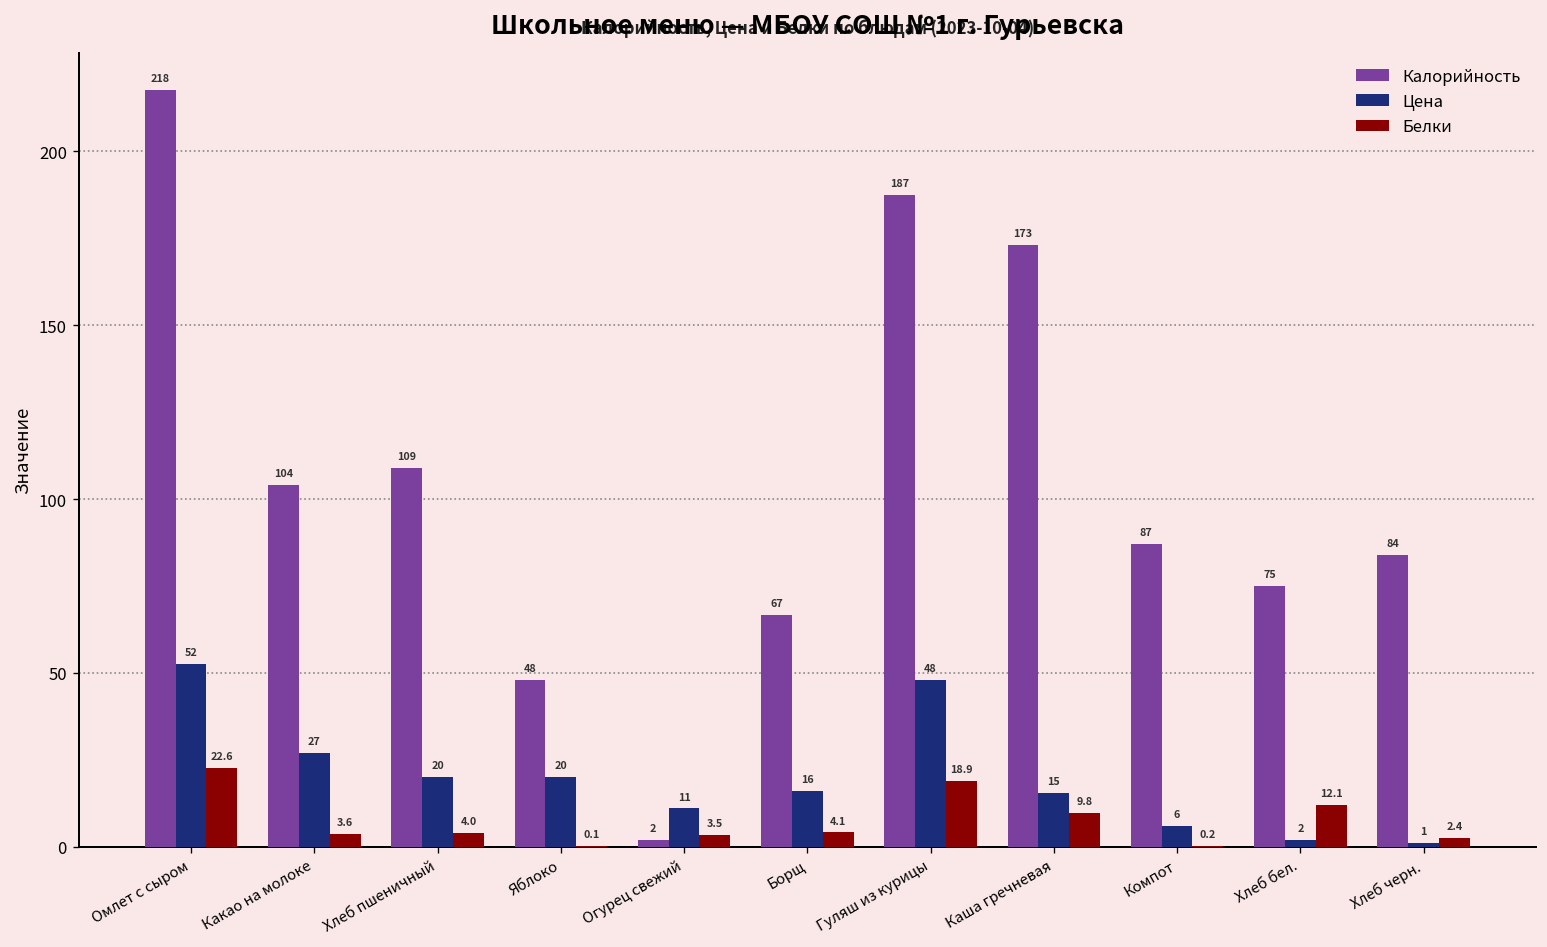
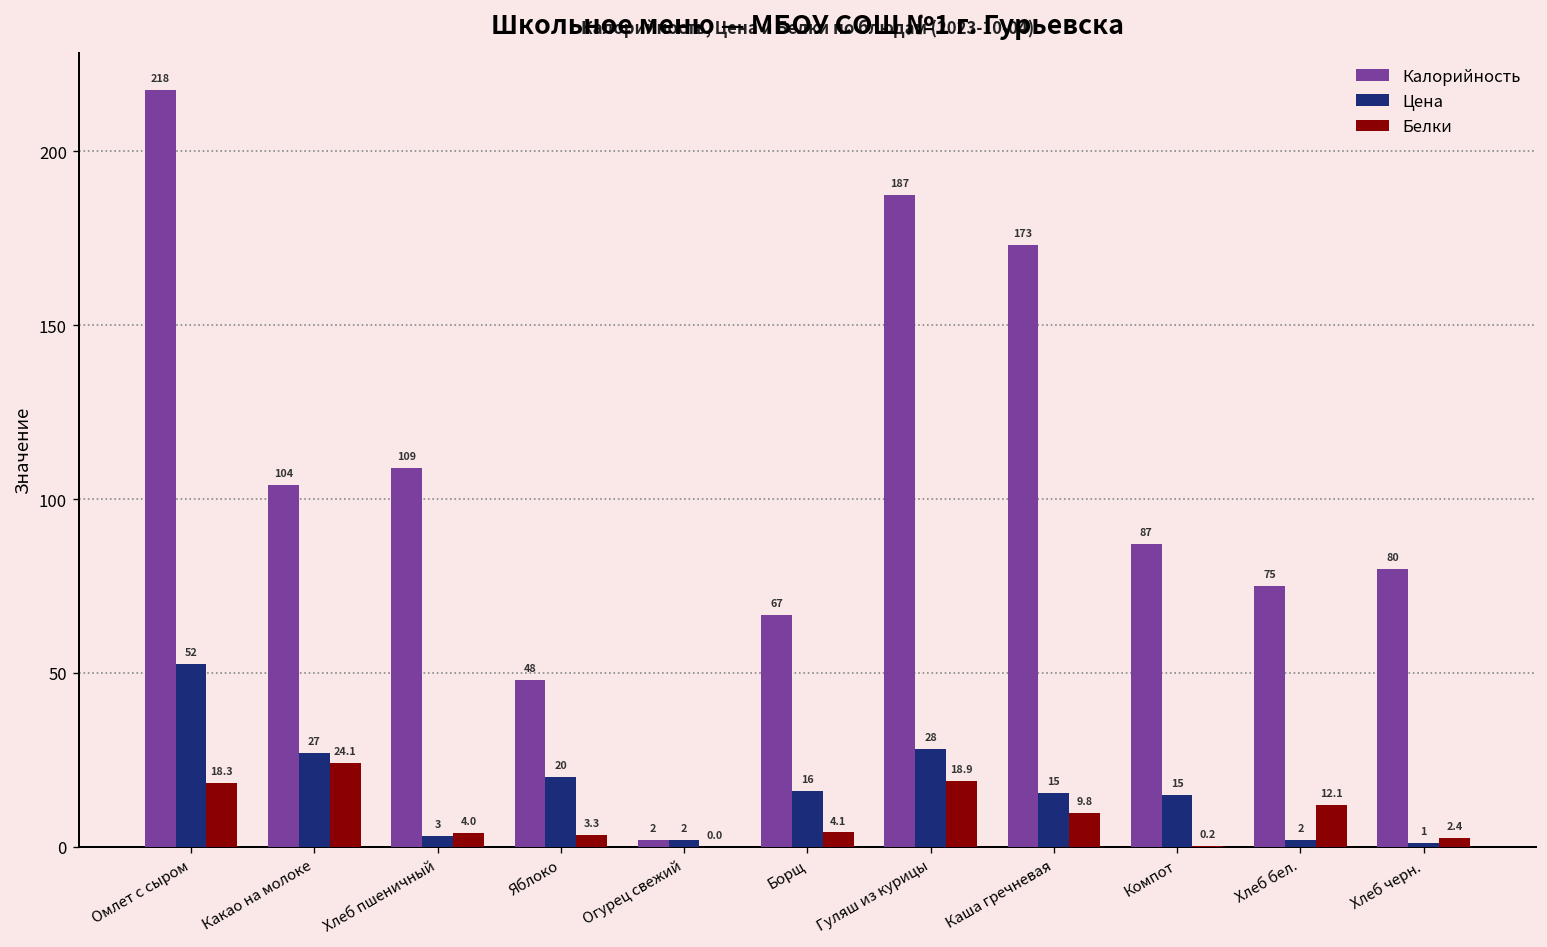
Белки, Омлет с сыром: 22.6 -> 18.3
Белки, Какао на молоке: 3.6 -> 24.1
Цена, Хлеб пшеничный: 20 -> 3
Белки, Яблоко: 0.1 -> 3.3
Цена, Огурец свежий: 11 -> 2
Белки, Огурец свежий: 3.5 -> 0.0
Цена, Гуляш из курицы: 48 -> 28
Цена, Компот: 6 -> 15
Калорийность, Хлеб черн.: 84 -> 80
